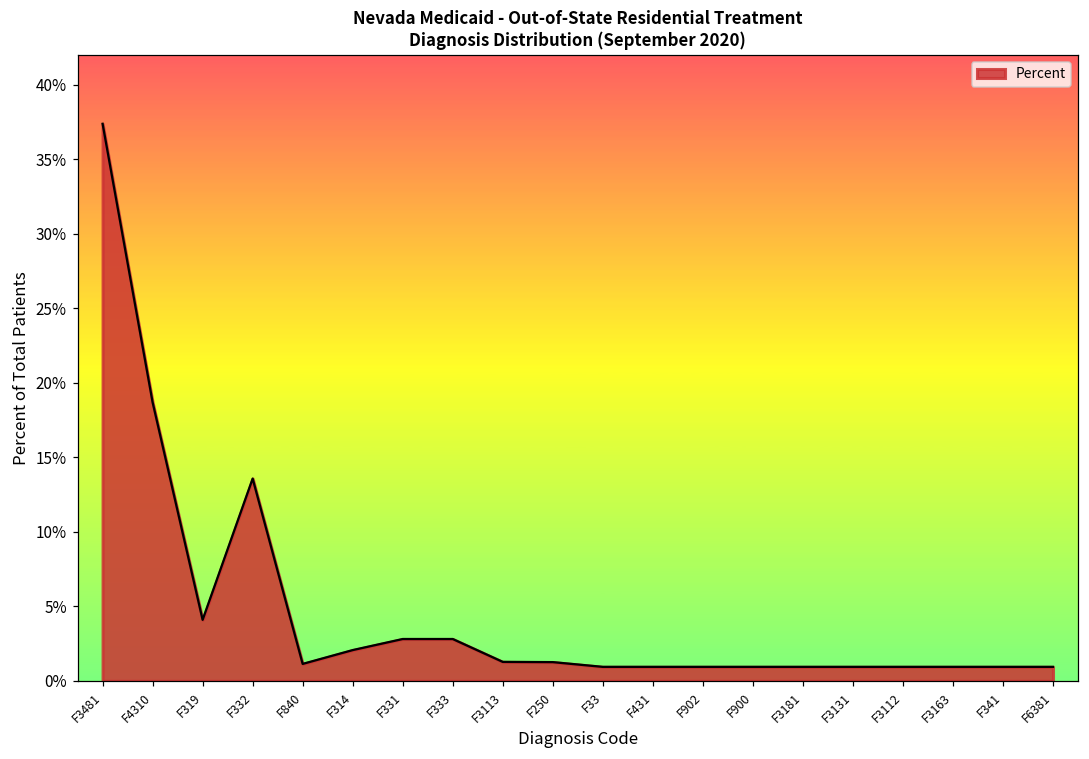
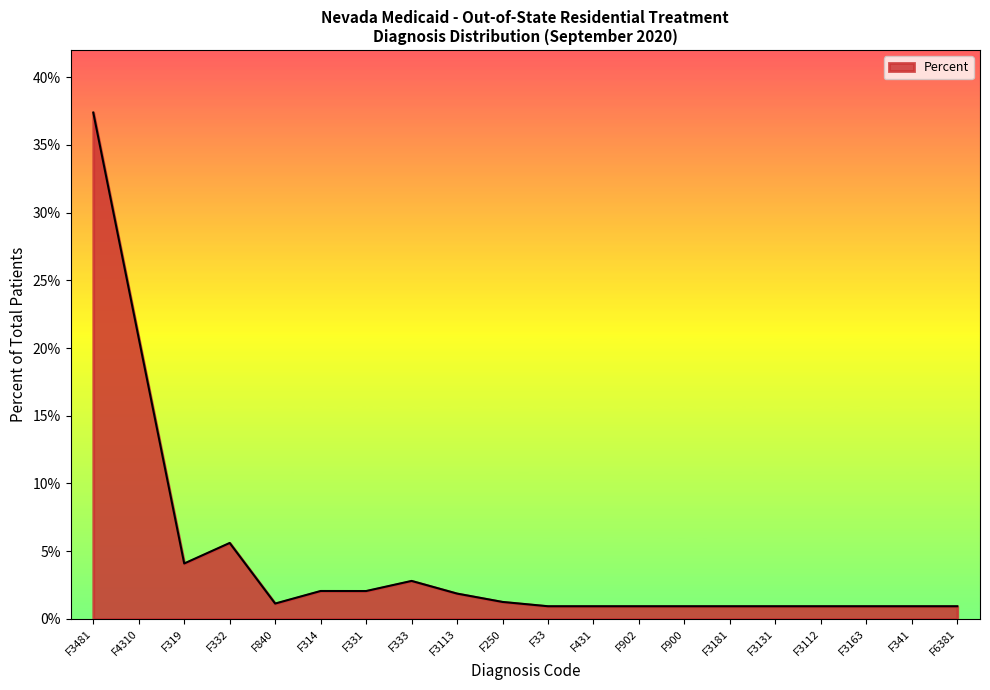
F4310: 18.7% -> 20.7%
F332: 13.6% -> 5.6%
F331: 2.8% -> 2.1%
F3113: 1.3% -> 1.9%
